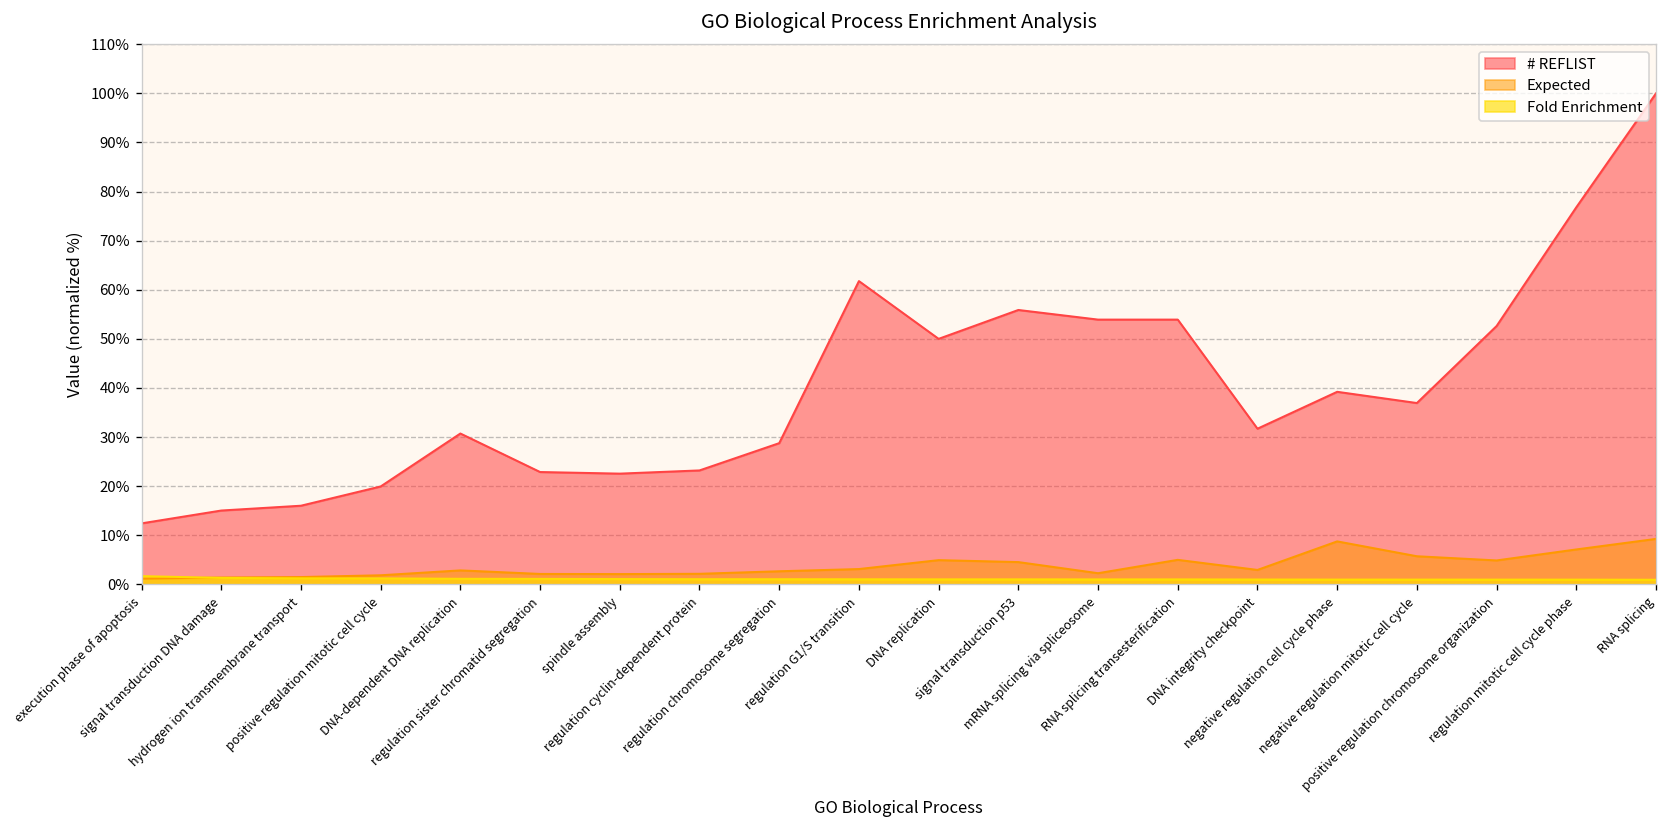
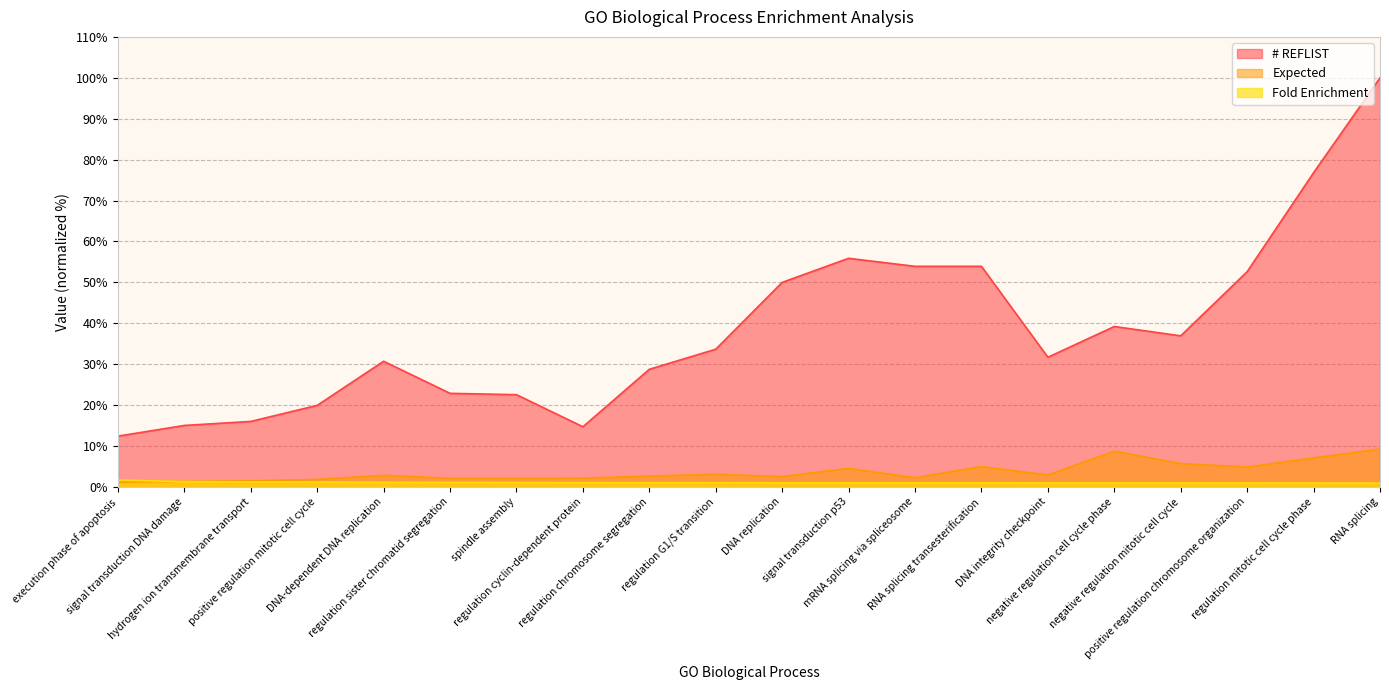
# REFLIST, regulation cyclin-dependent protein: 23% -> 15%
# REFLIST, regulation G1/S transition: 62% -> 34%
Expected, DNA replication: 5% -> 3%
